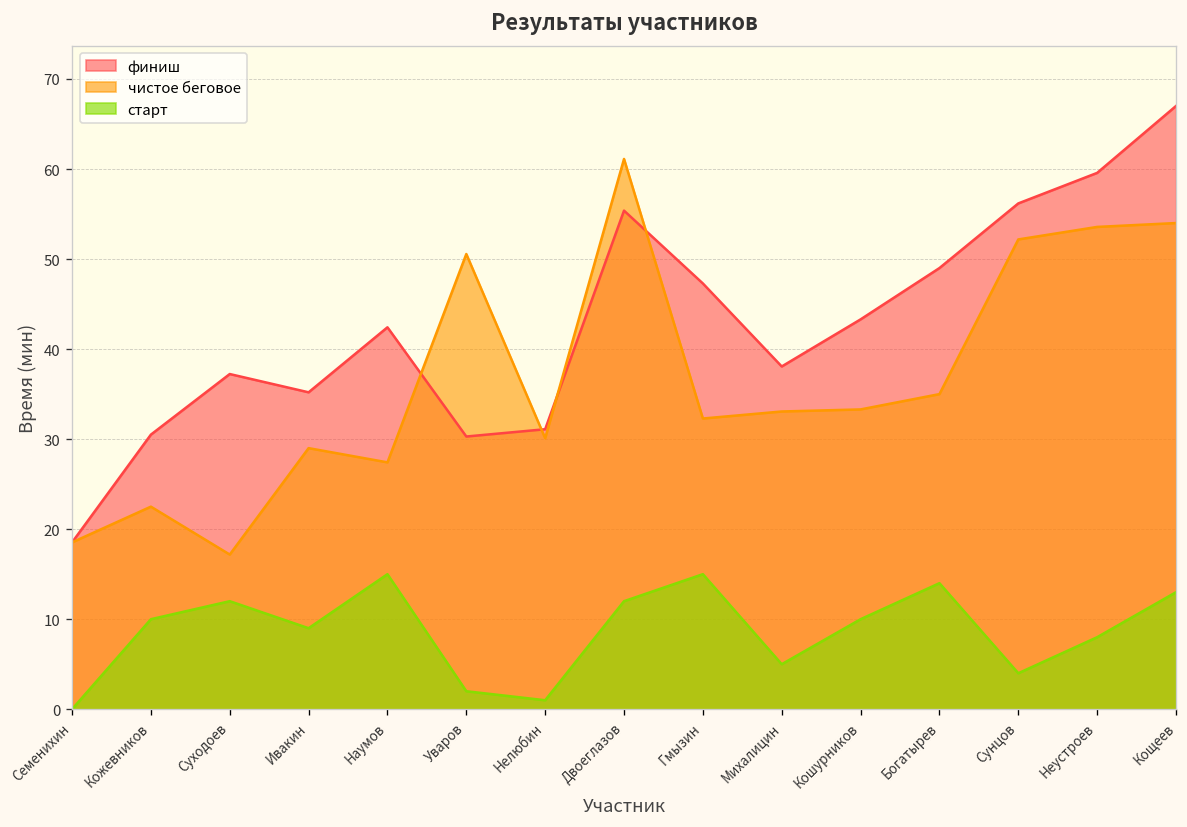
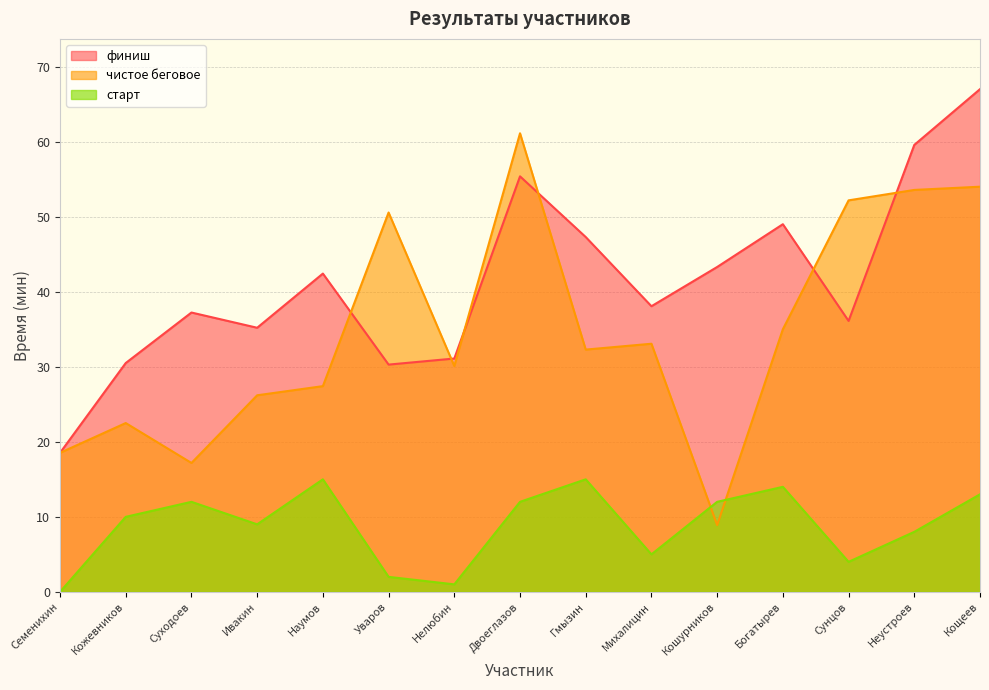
чистое беговое, Ивакин: 29 -> 26
чистое беговое, Кошурников: 33 -> 9
старт, Кошурников: 10 -> 12
финиш, Сунцов: 56 -> 36
